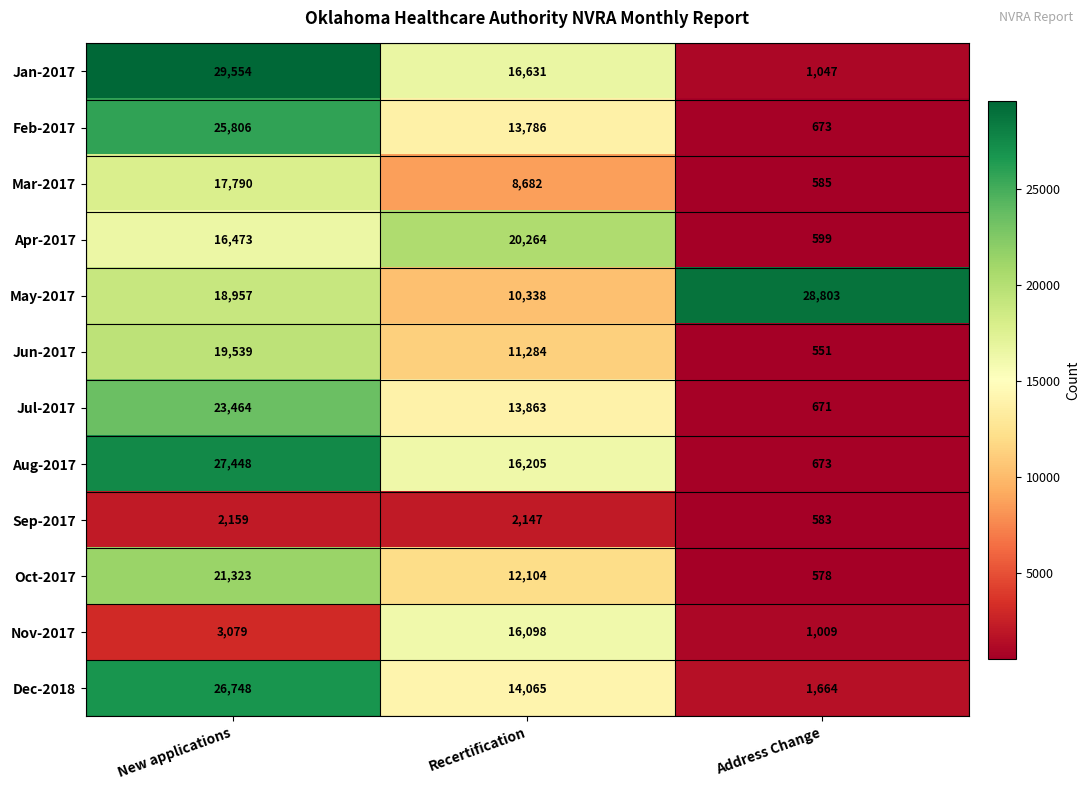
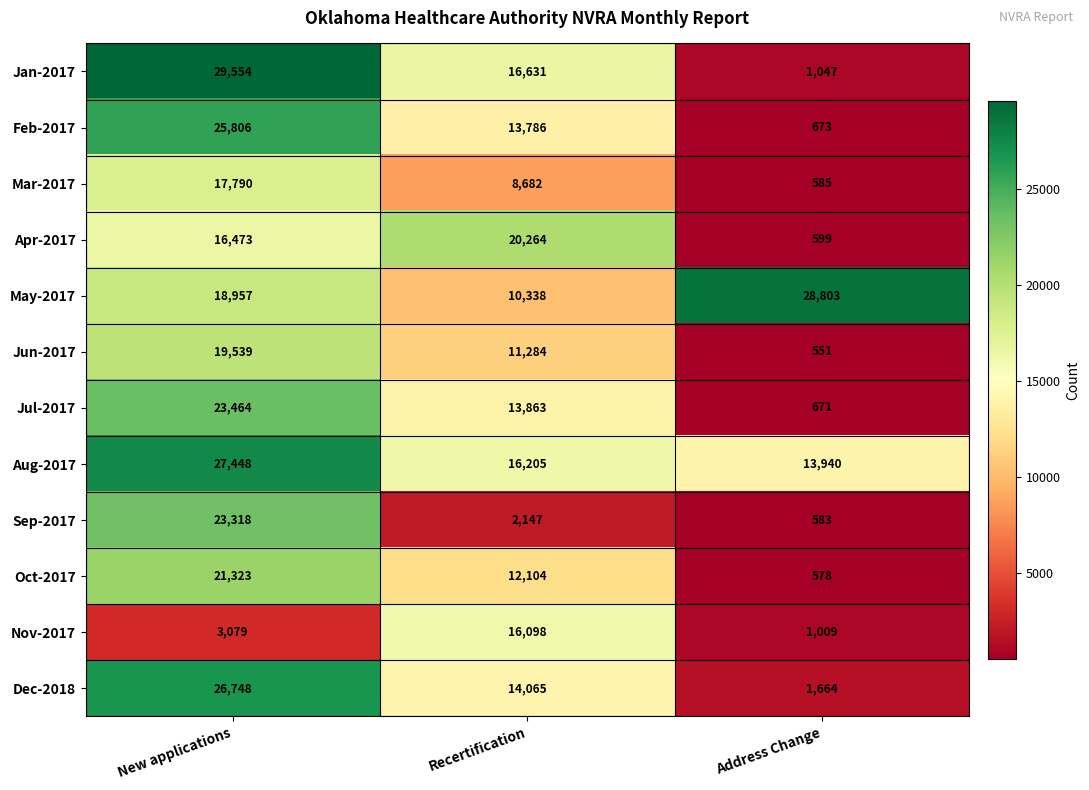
Aug-2017, Address Change: 673 -> 13,940
Sep-2017, New applications: 2,159 -> 23,318
